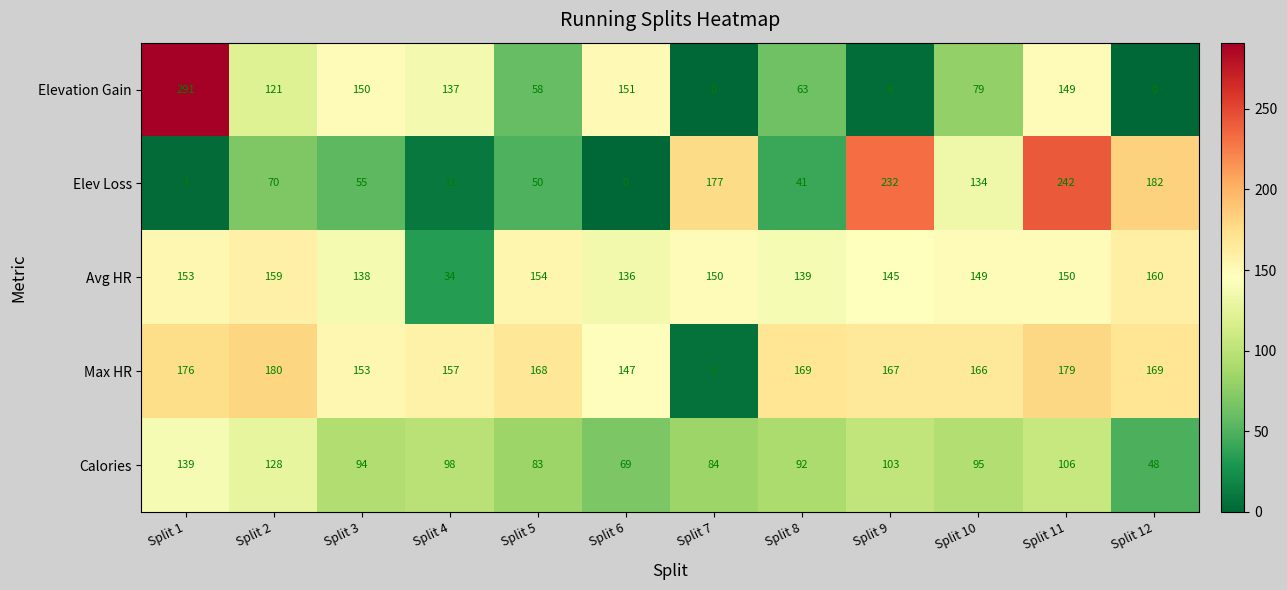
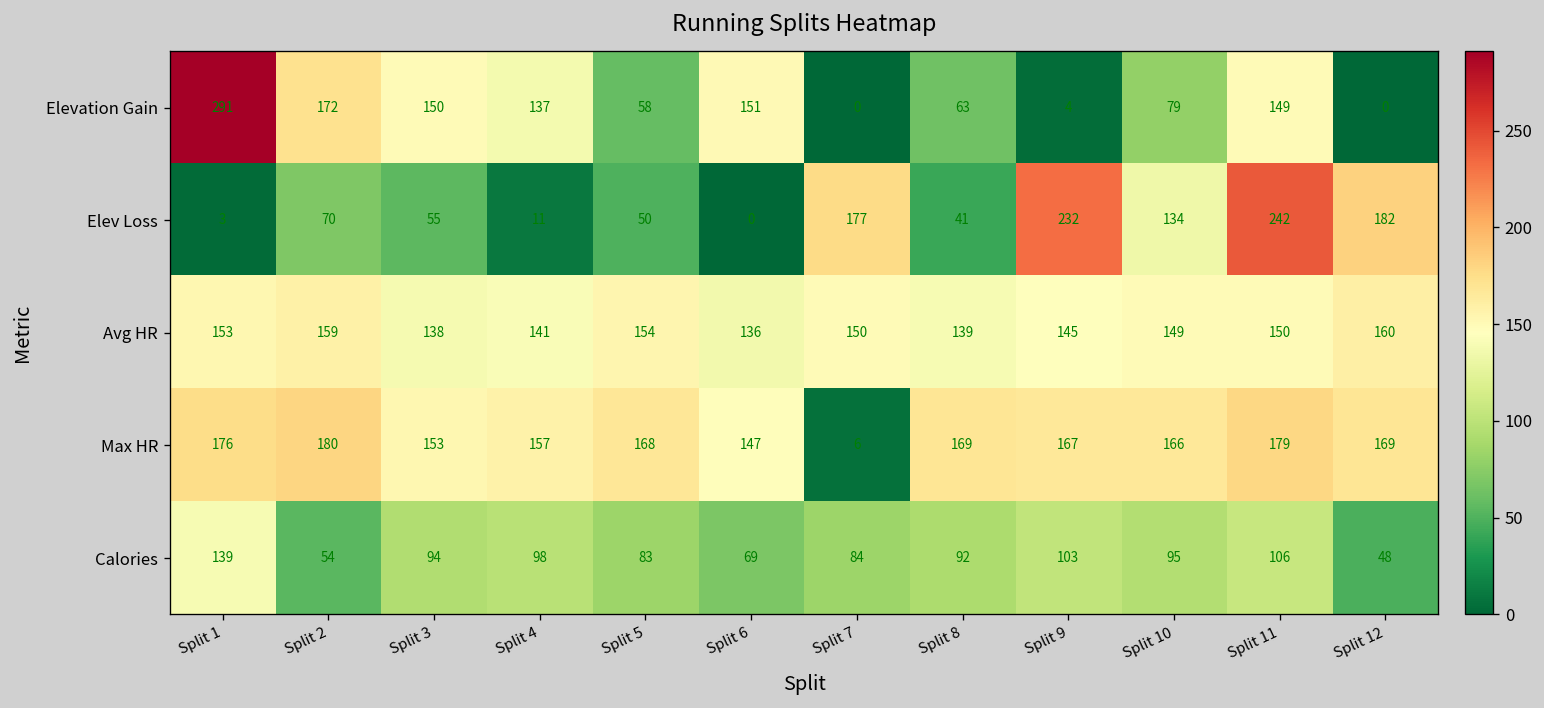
Elevation Gain, Split 2: 121 -> 172
Avg HR, Split 4: 34 -> 141
Calories, Split 2: 128 -> 54
